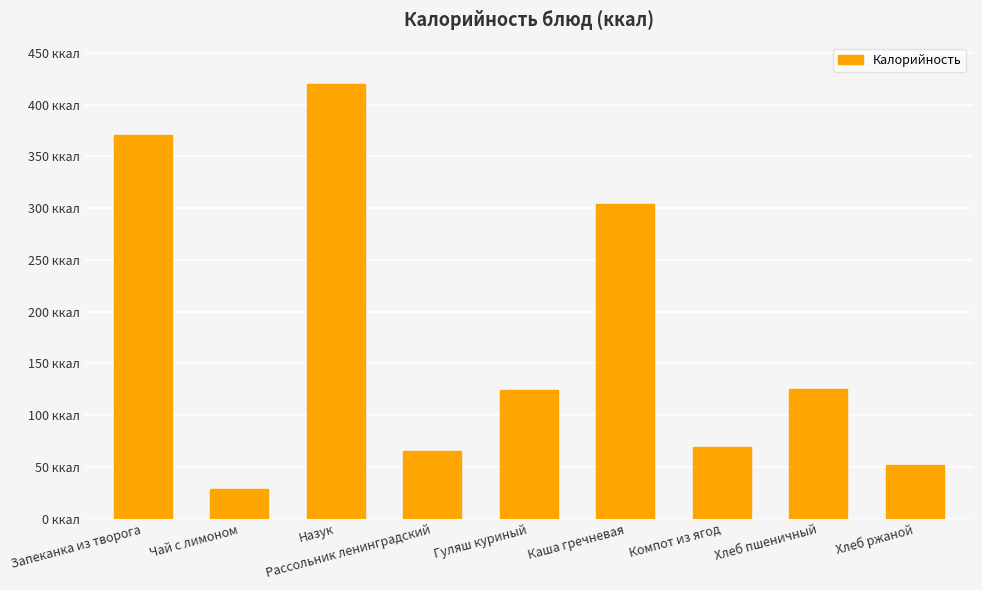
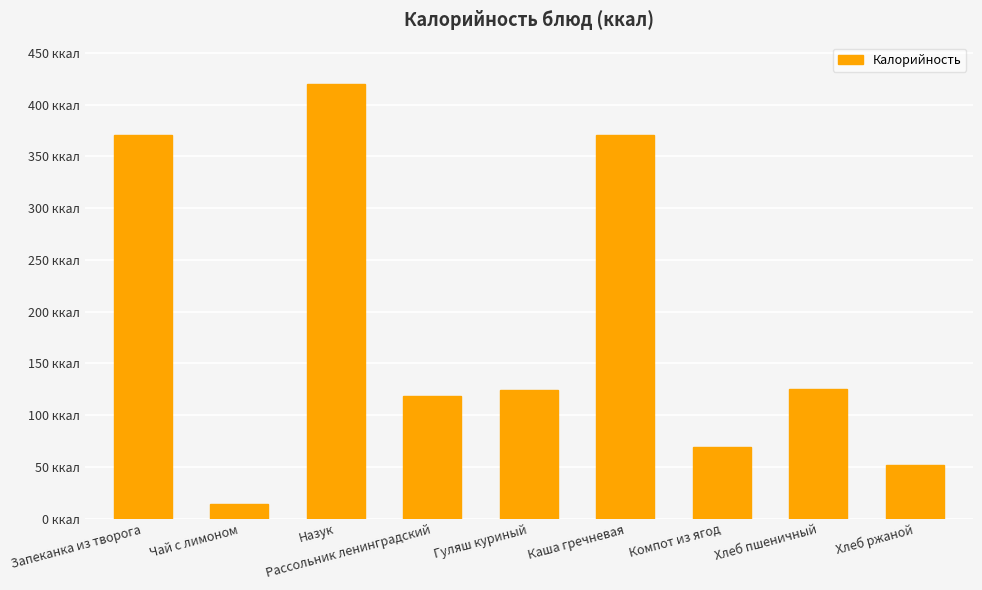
Чай с лимоном: 28 ккал -> 14 ккал
Рассольник ленинградский: 66 ккал -> 119 ккал
Каша гречневая: 304 ккал -> 371 ккал
